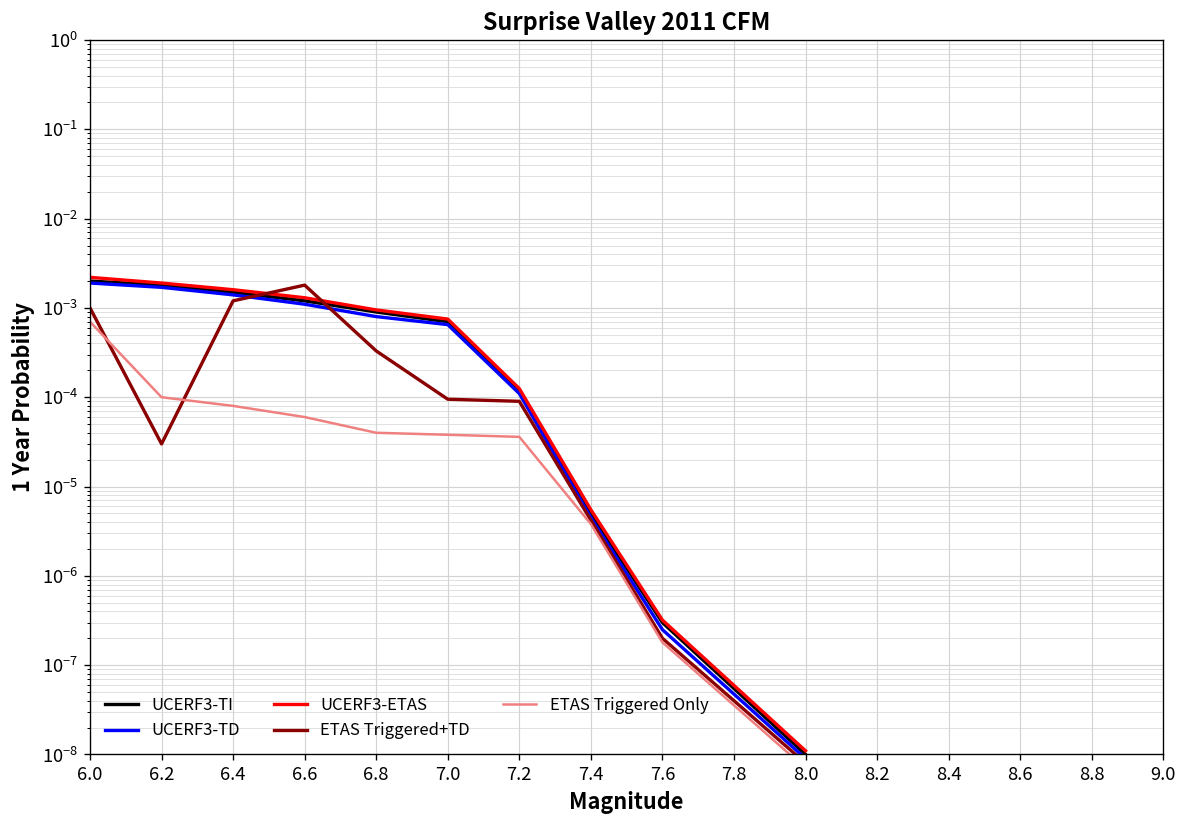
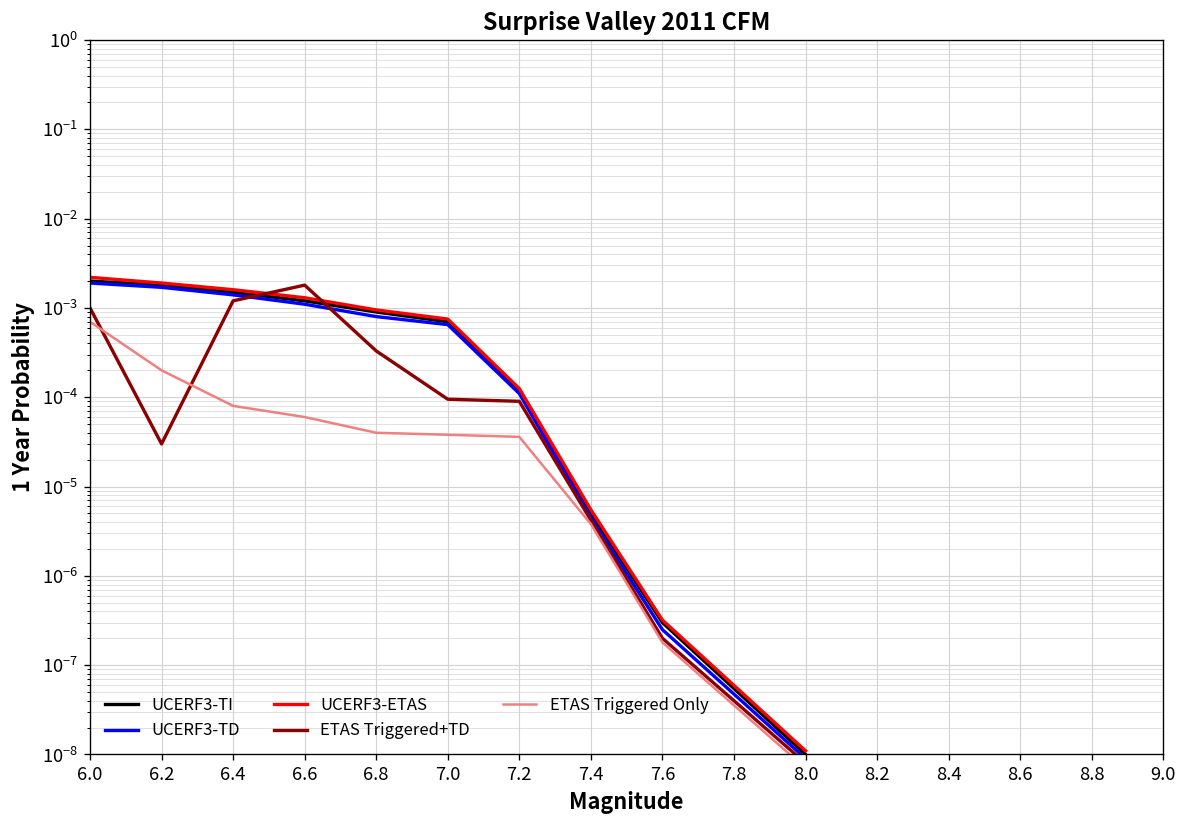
ETAS Triggered Only, 6.2: 0.0001 -> 0.0002
